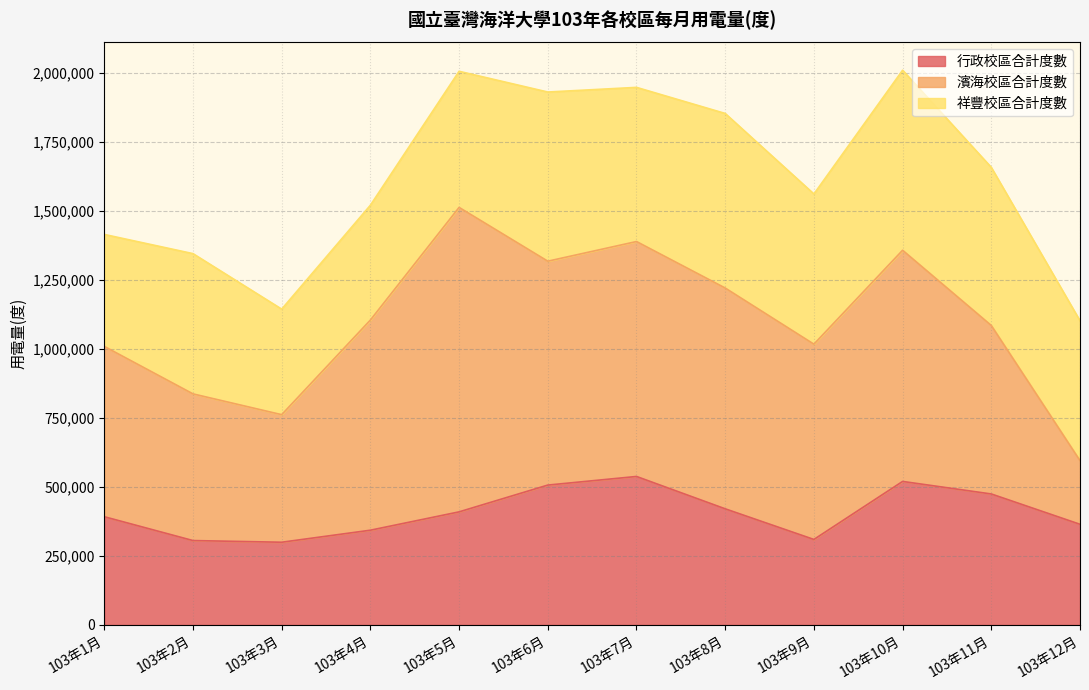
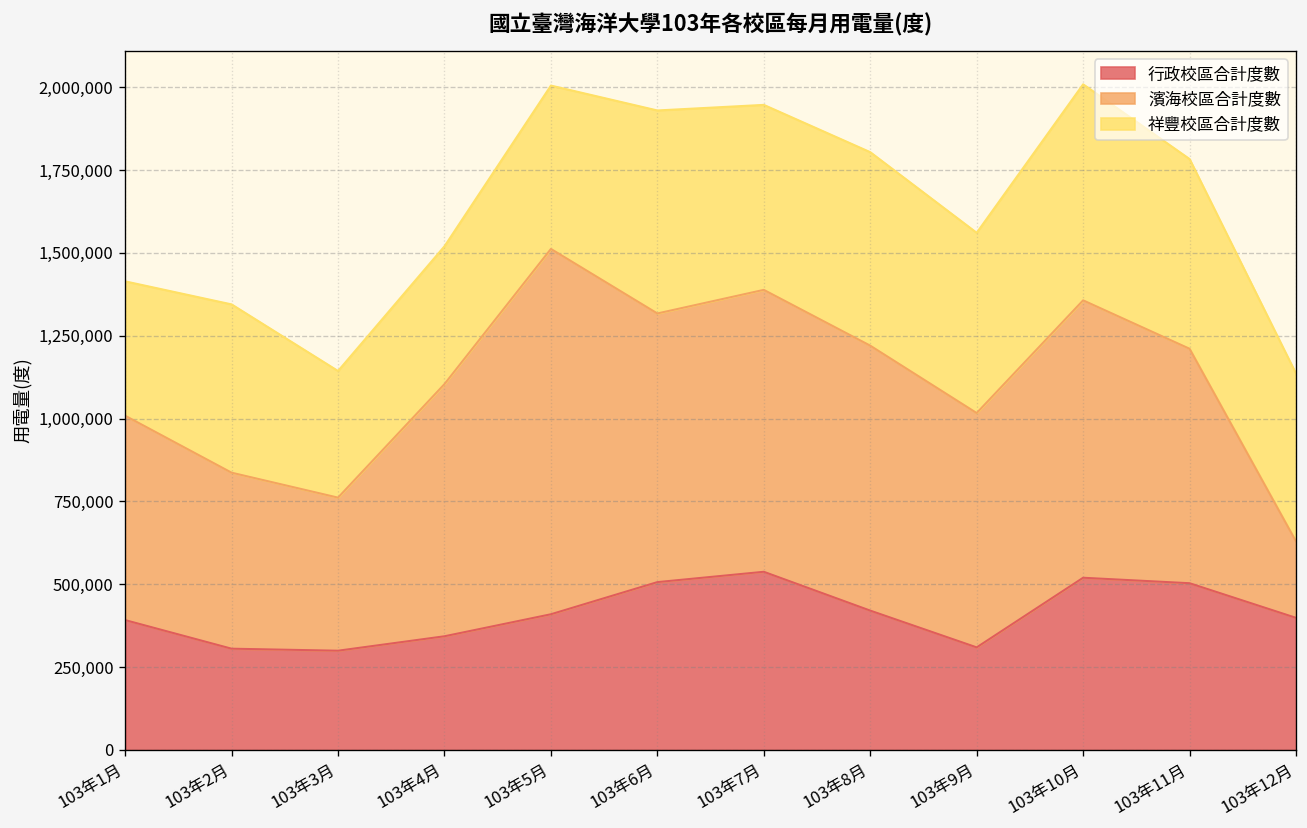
祥豐校區合計度數, 103年8月: 630,000 -> 580,000
行政校區合計度數, 103年11月: 470,000 -> 500,000
濱海校區合計度數, 103年11月: 610,000 -> 710,000
行政校區合計度數, 103年12月: 360,000 -> 400,000
